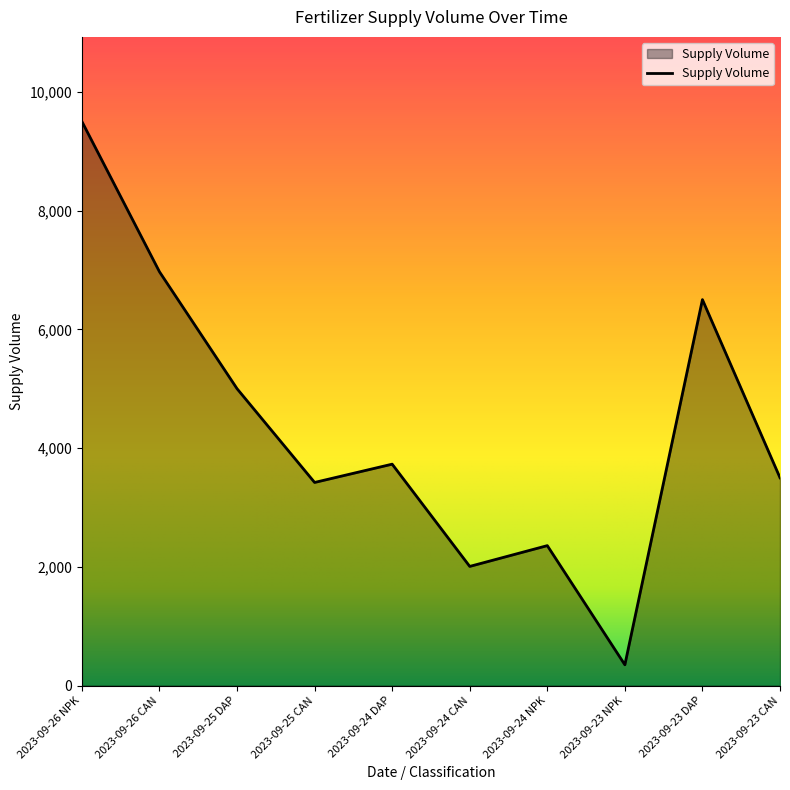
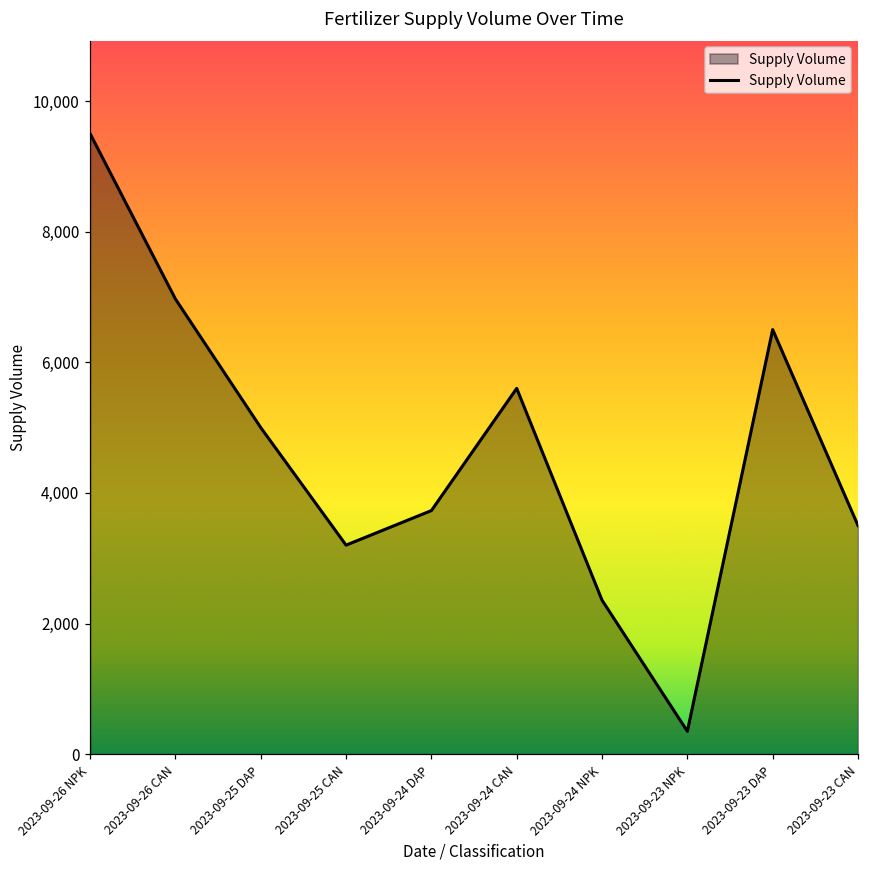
2023-09-25 CAN: 3,400 -> 3,200
2023-09-24 CAN: 2,000 -> 5,600
